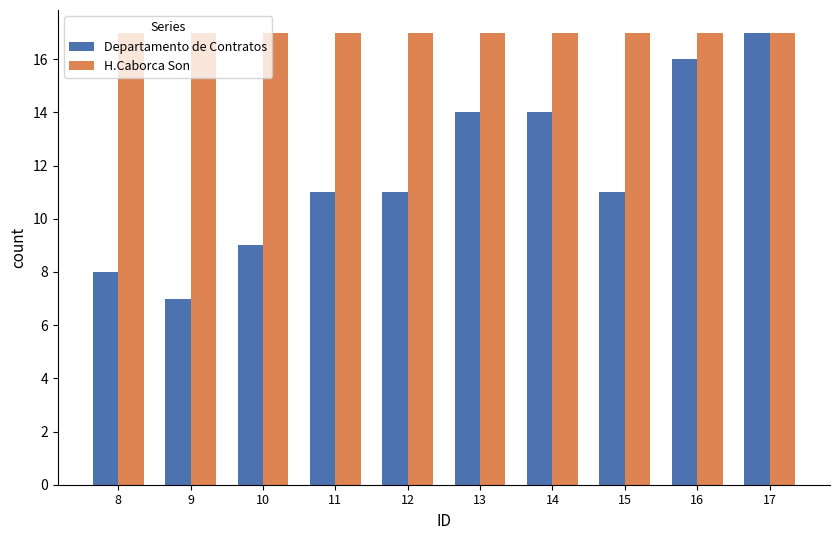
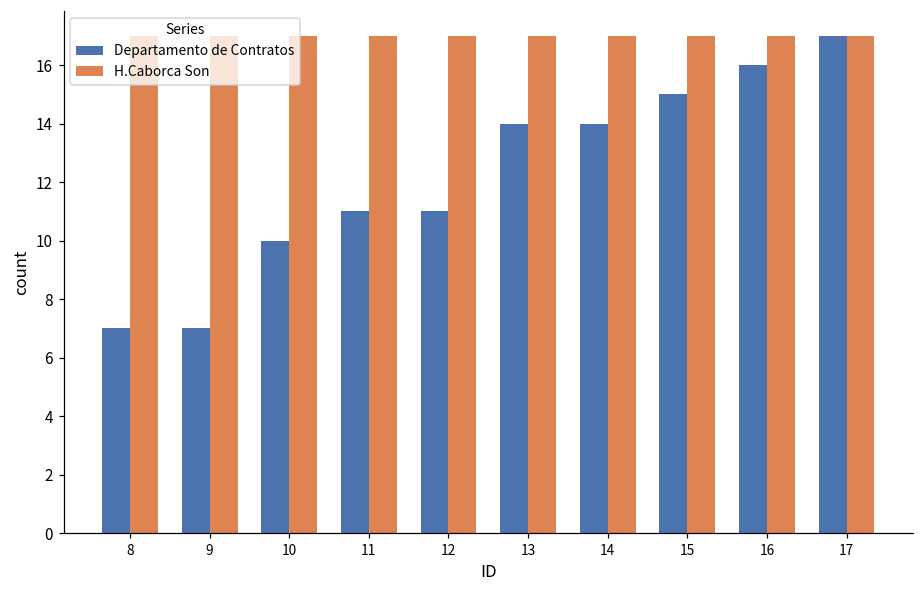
Departamento de Contratos, 8: 8 -> 7
Departamento de Contratos, 10: 9 -> 10
Departamento de Contratos, 15: 11 -> 15
